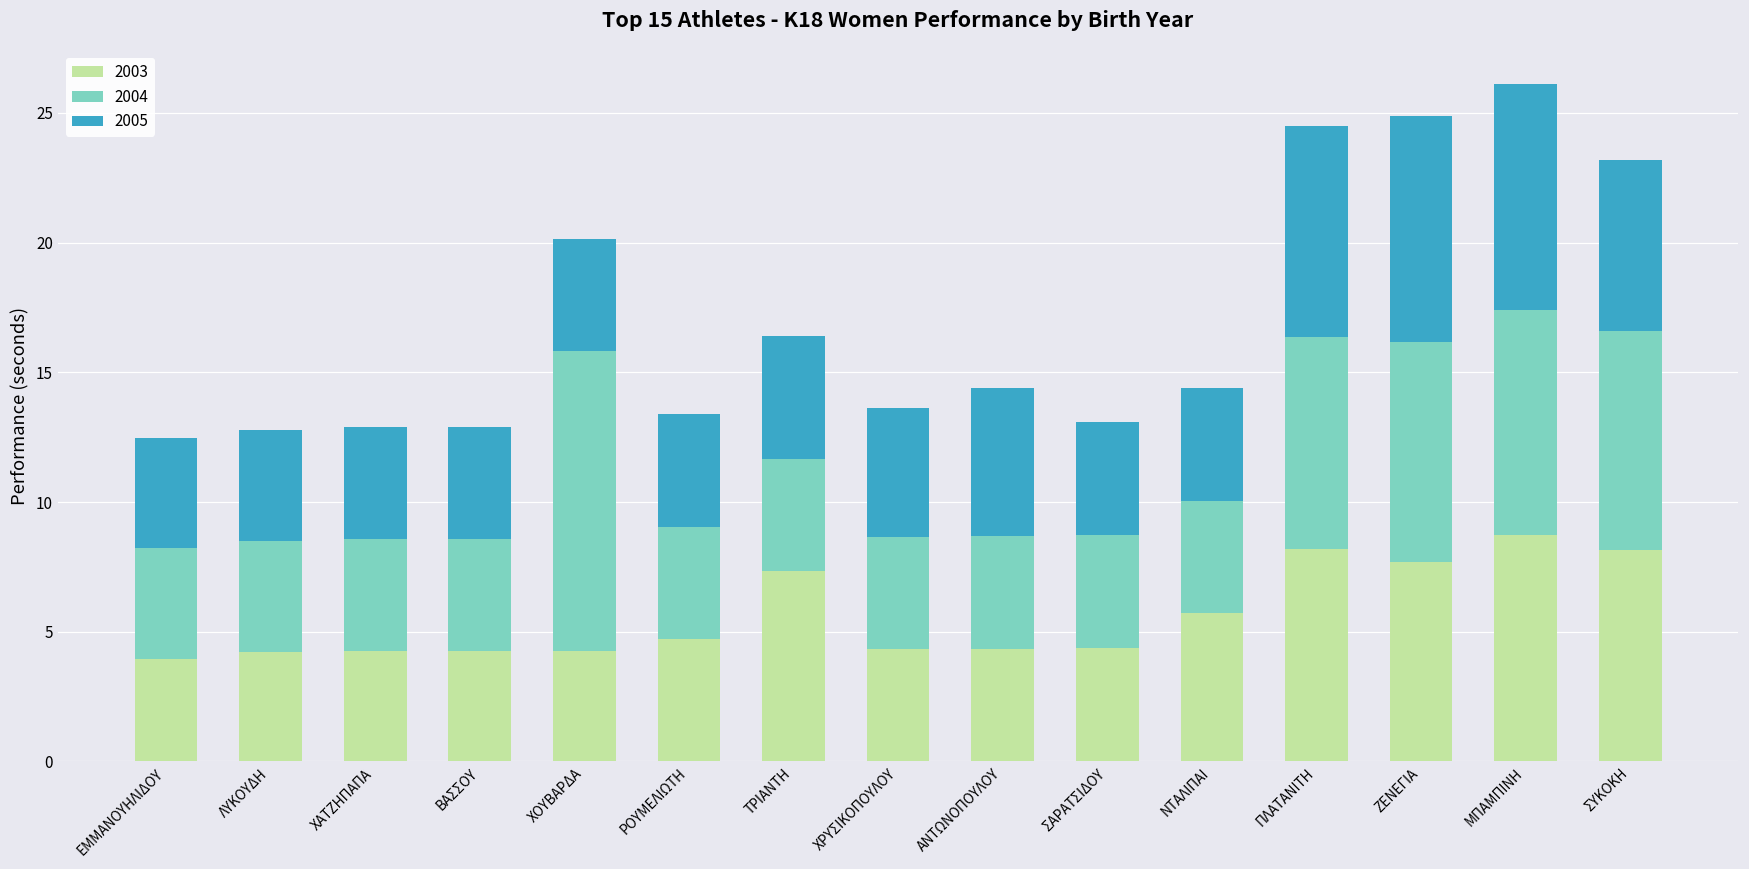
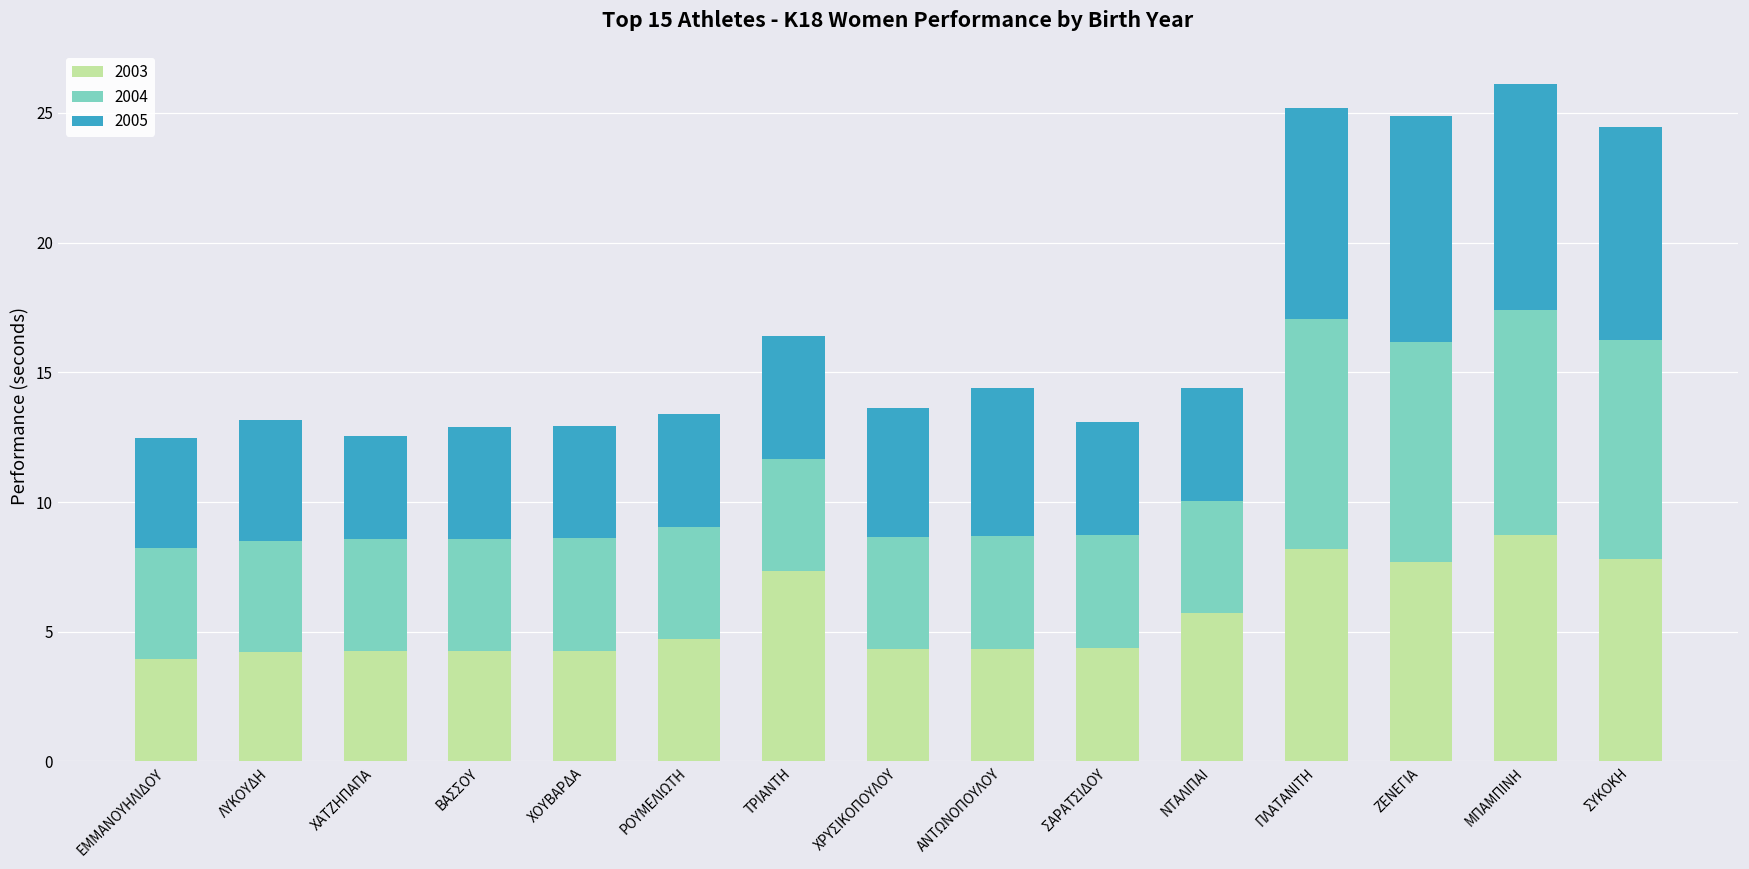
2005, ΛΥΚΟΥΔΗ: 4.3 -> 4.7
2005, ΧΑΤΖΗΠΑΠΑ: 4.3 -> 4.0
2004, ΧΟΥΒΑΡΔΑ: 11.6 -> 4.3
2004, ΠΛΑΤΑΝΙΤΗ: 8.2 -> 8.8
2003, ΣΥΚΟΚΗ: 8.2 -> 7.8
2005, ΣΥΚΟΚΗ: 6.6 -> 8.2
